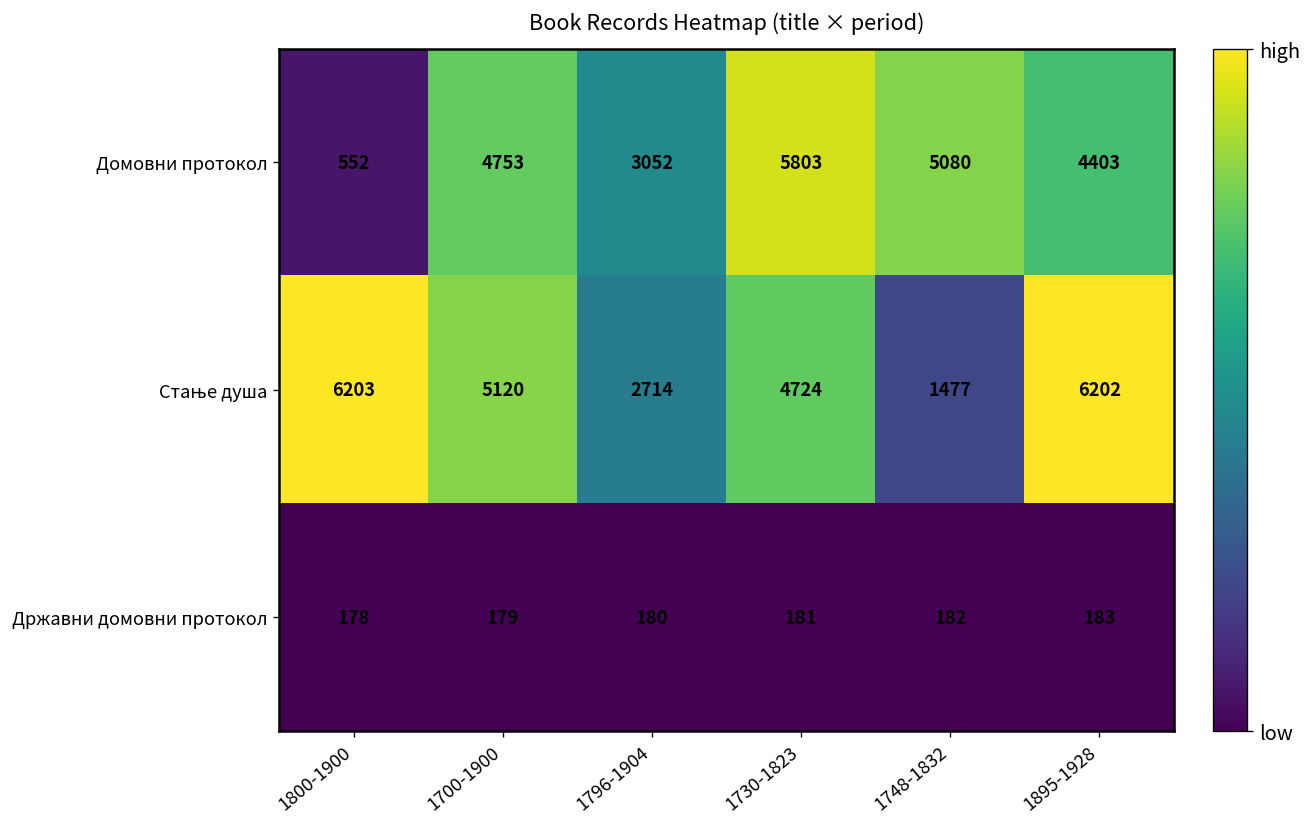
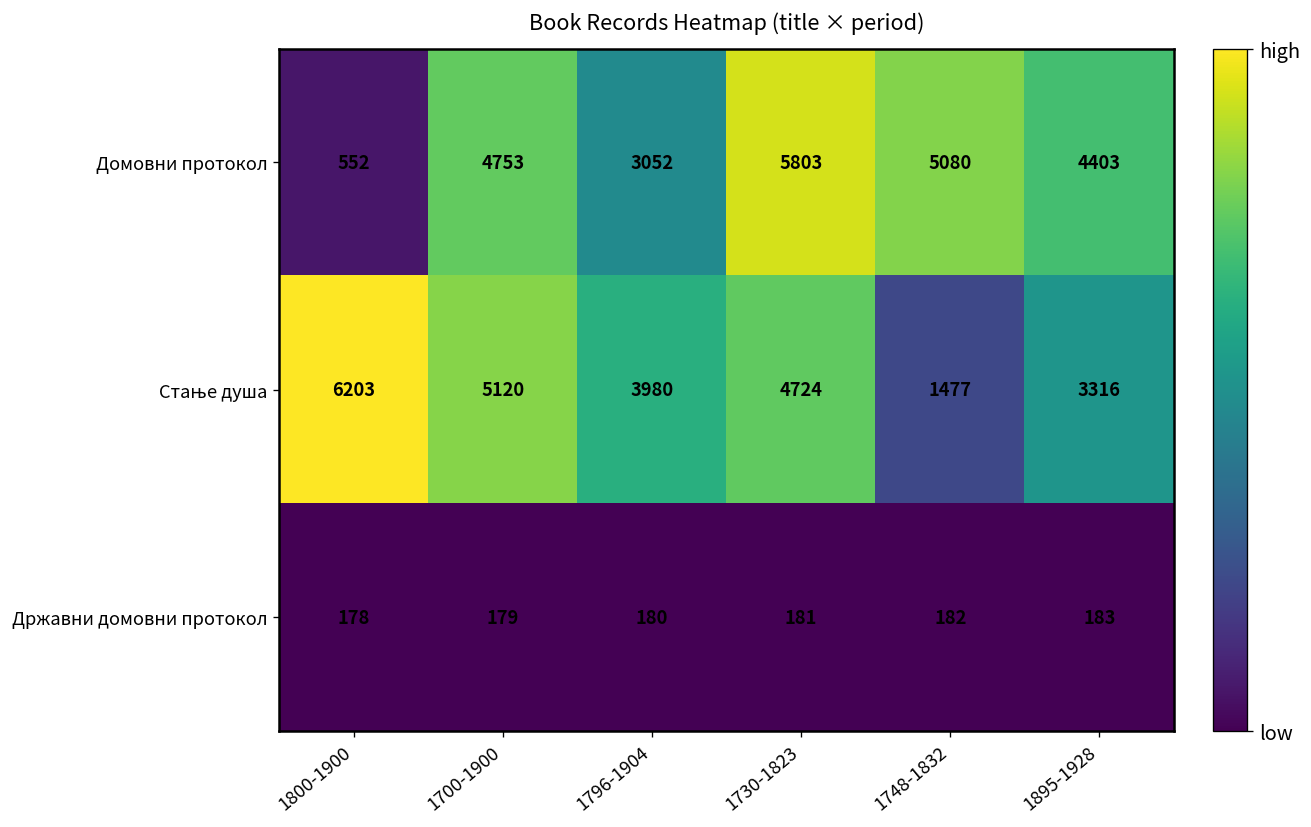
Стање душа, 1796-1904: 2714 -> 3980
Стање душа, 1895-1928: 6202 -> 3316
